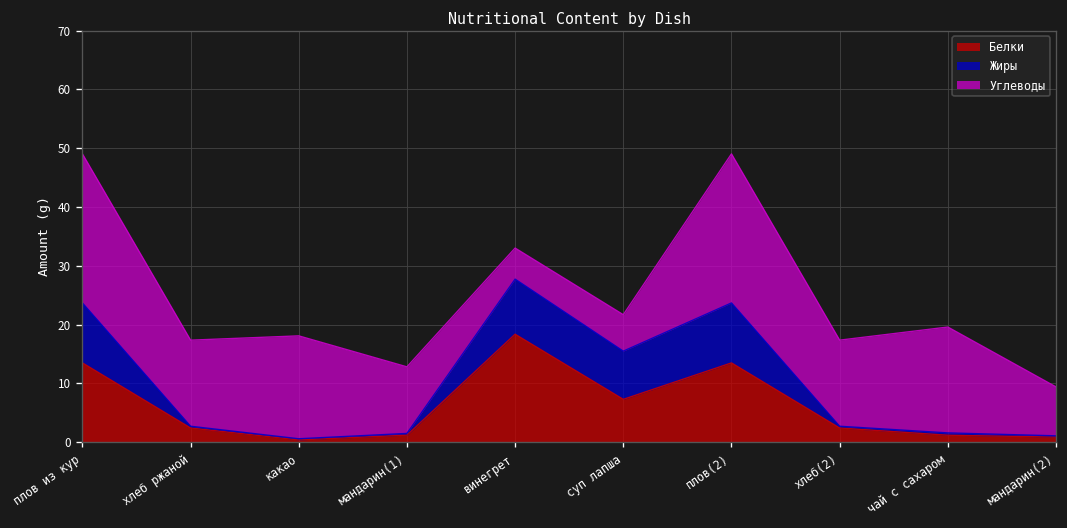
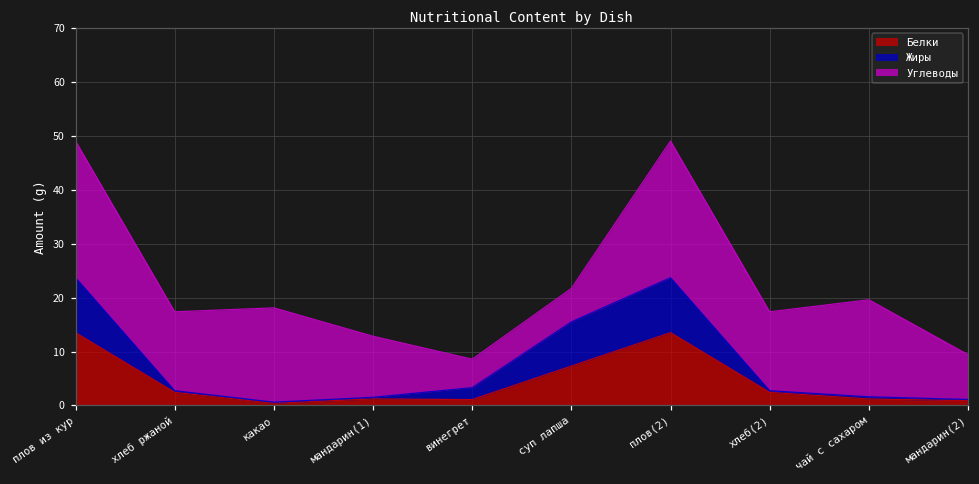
Белки, винегрет: 18 -> 1
Жиры, винегрет: 9 -> 2
